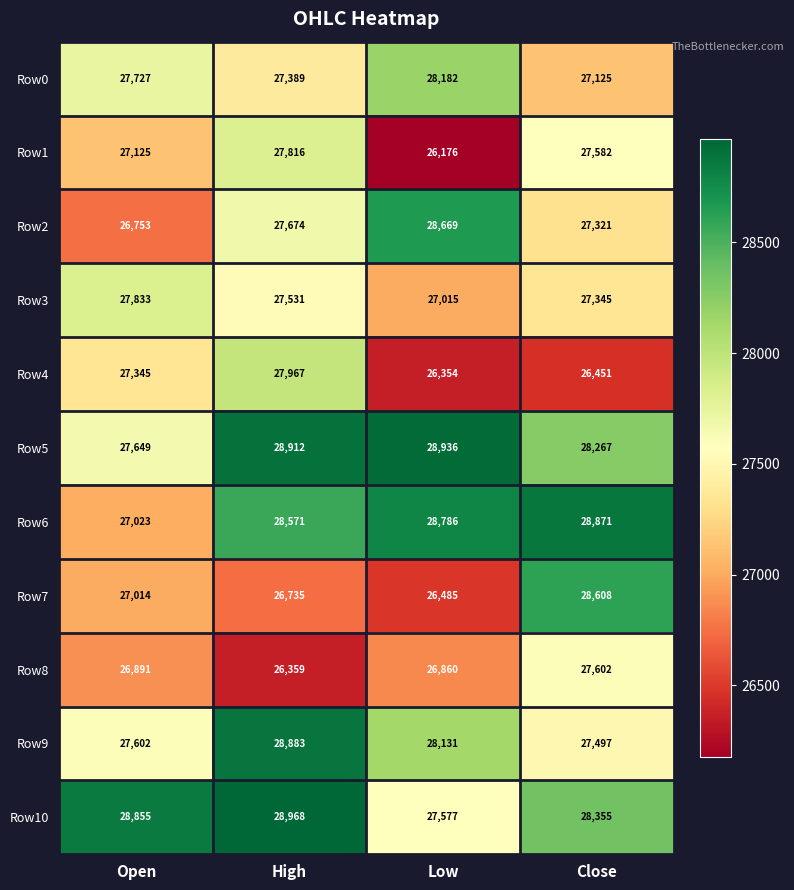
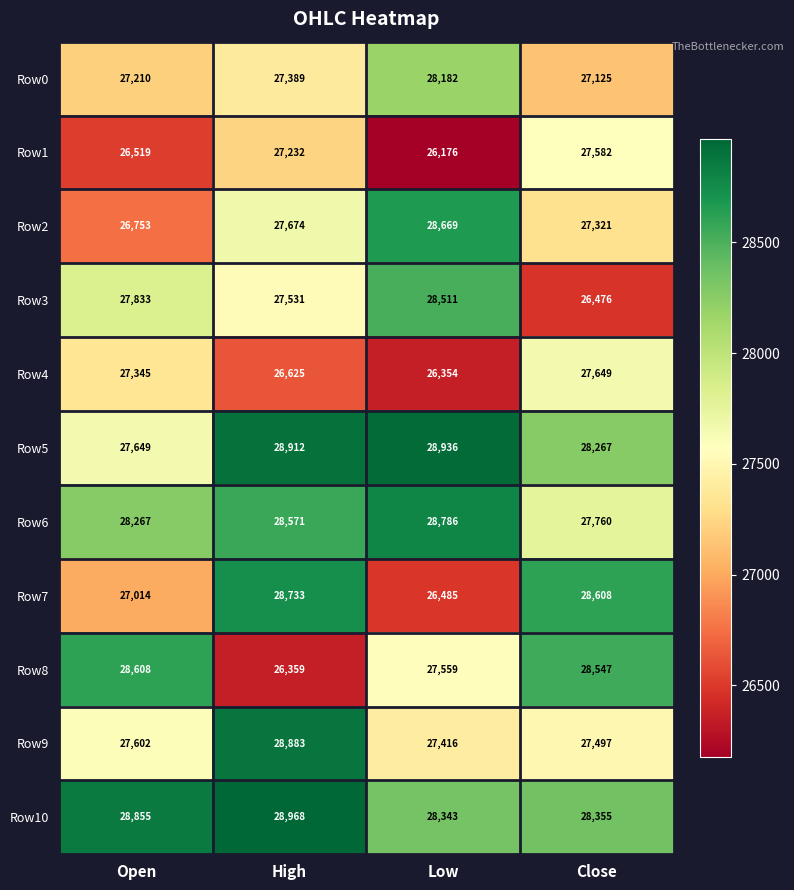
Row0, Open: 27,727 -> 27,210
Row1, Open: 27,125 -> 26,519
Row1, High: 27,816 -> 27,232
Row3, Low: 27,015 -> 28,511
Row3, Close: 27,345 -> 26,476
Row4, High: 27,967 -> 26,625
Row4, Close: 26,451 -> 27,649
Row6, Open: 27,023 -> 28,267
Row6, Close: 28,871 -> 27,760
Row7, High: 26,735 -> 28,733
Row8, Open: 26,891 -> 28,608
Row8, Low: 26,860 -> 27,559
Row8, Close: 27,602 -> 28,547
Row9, Low: 28,131 -> 27,416
Row10, Low: 27,577 -> 28,343
